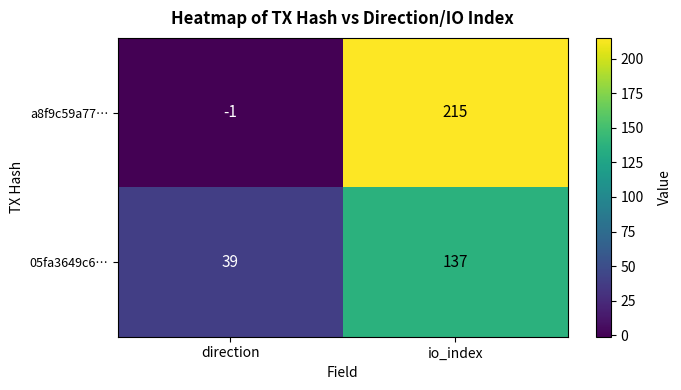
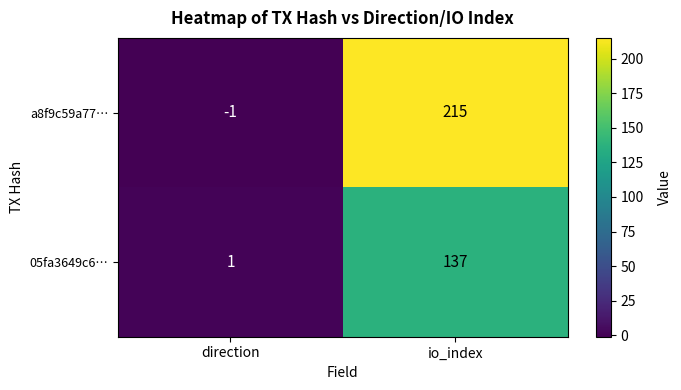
05fa3649c6…, direction: 39 -> 1
